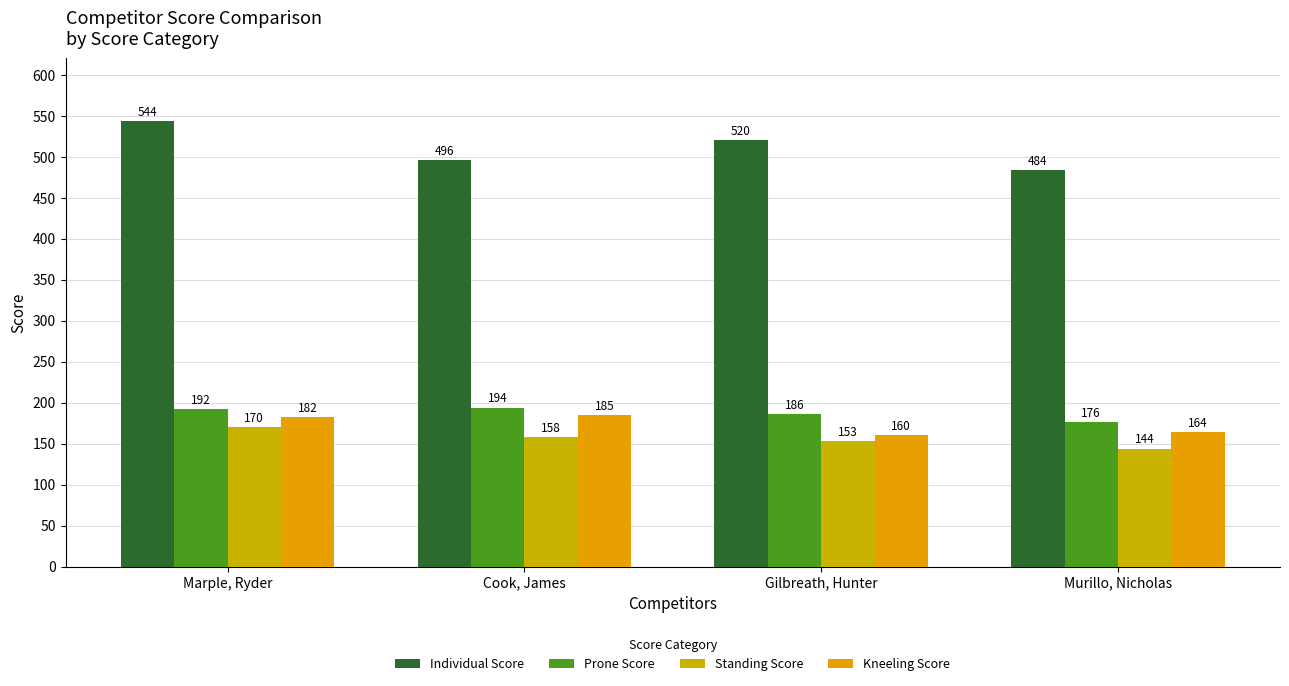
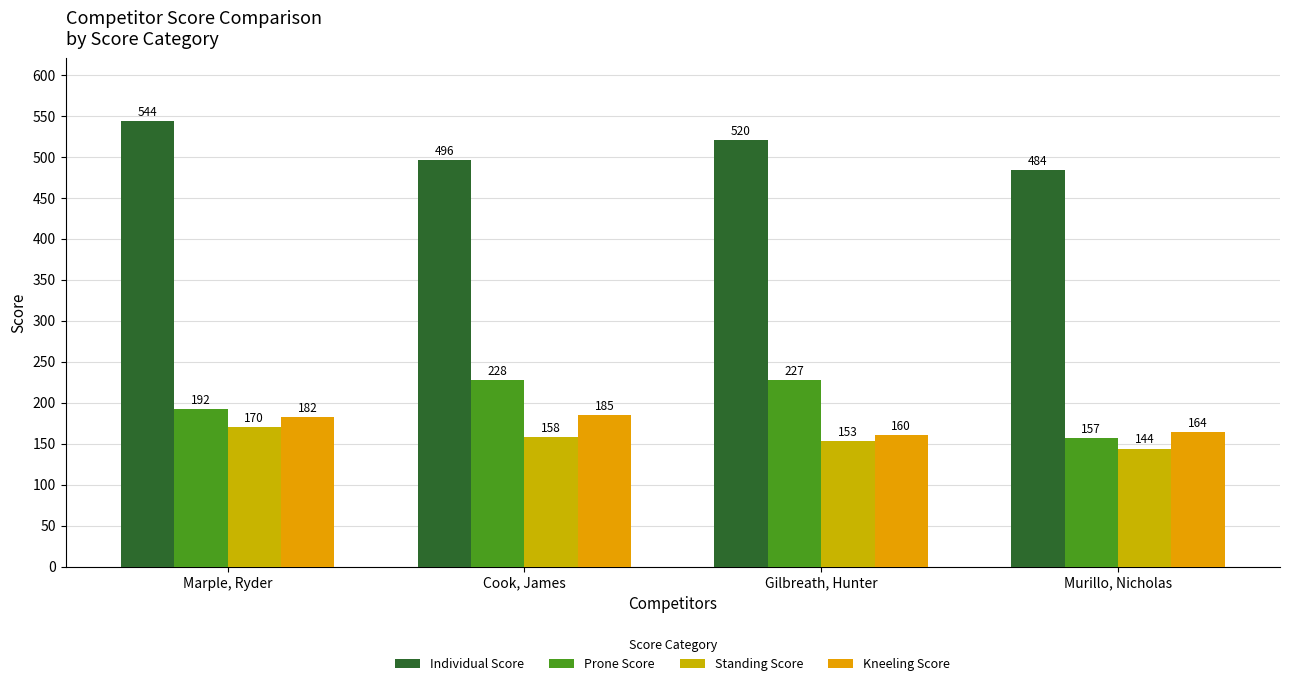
Prone Score, Cook, James: 194 -> 228
Prone Score, Gilbreath, Hunter: 186 -> 227
Prone Score, Murillo, Nicholas: 176 -> 157
